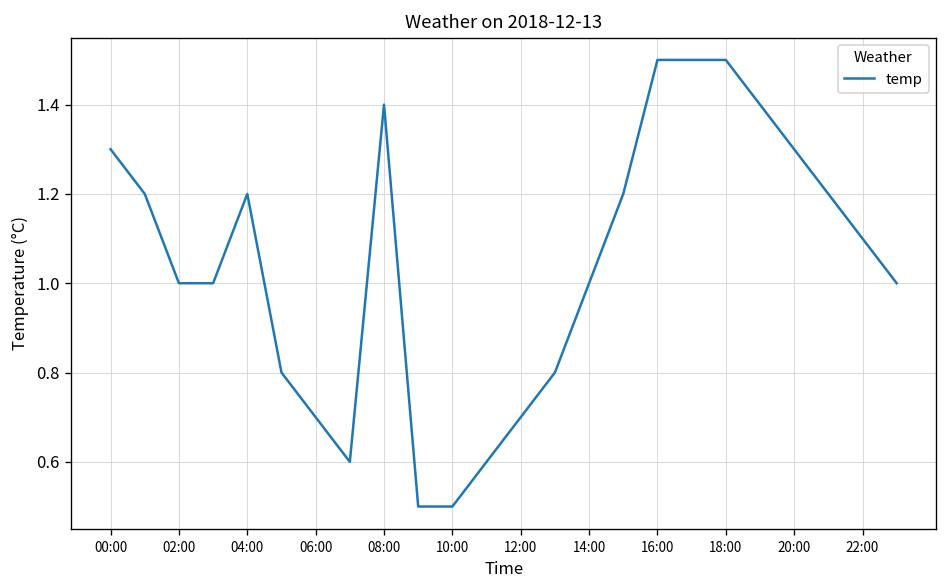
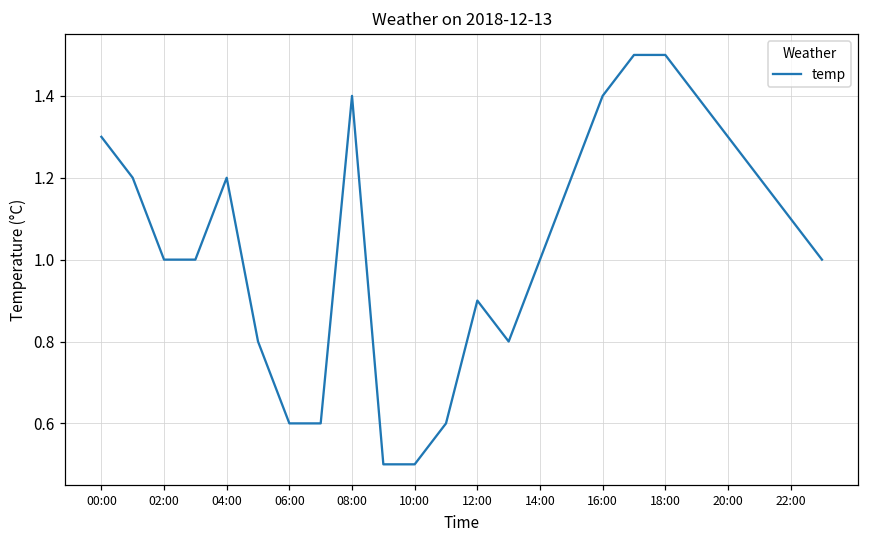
06:00: 0.7 -> 0.6
12:00: 0.7 -> 0.9
16:00: 1.5 -> 1.4
